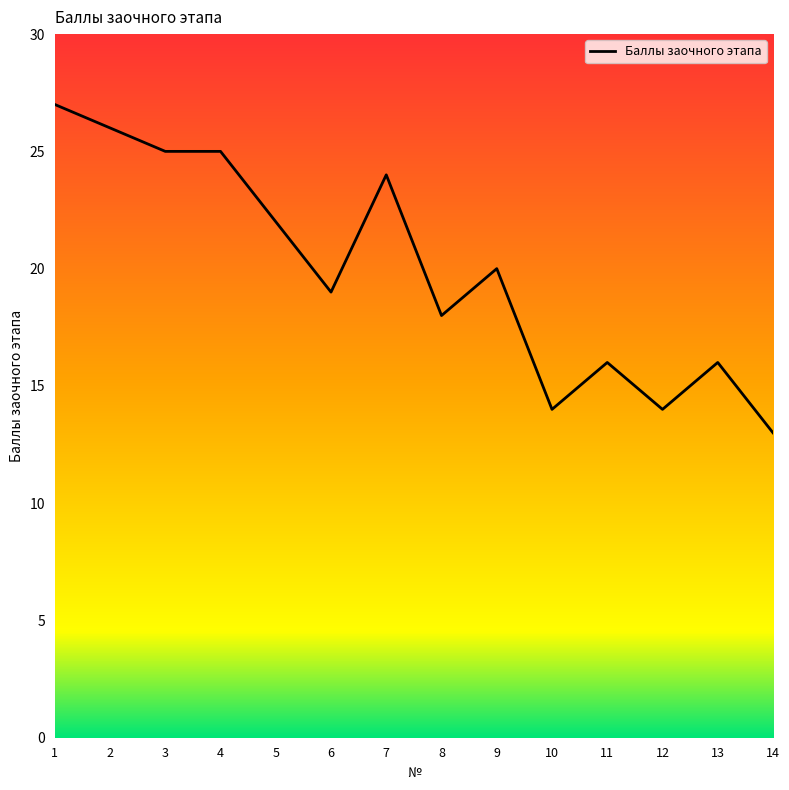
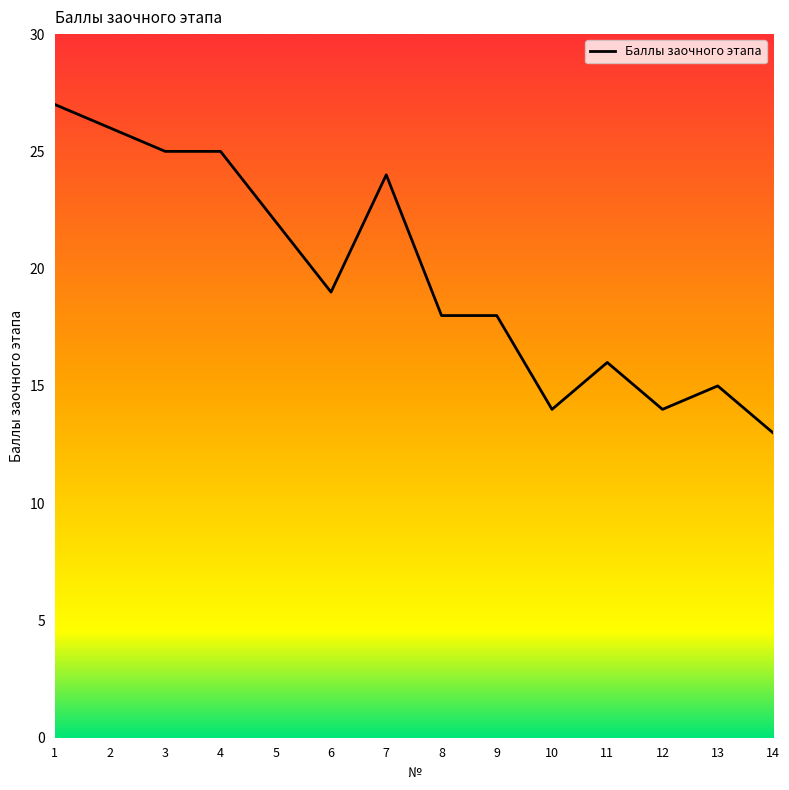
9: 20 -> 18
13: 16 -> 15
